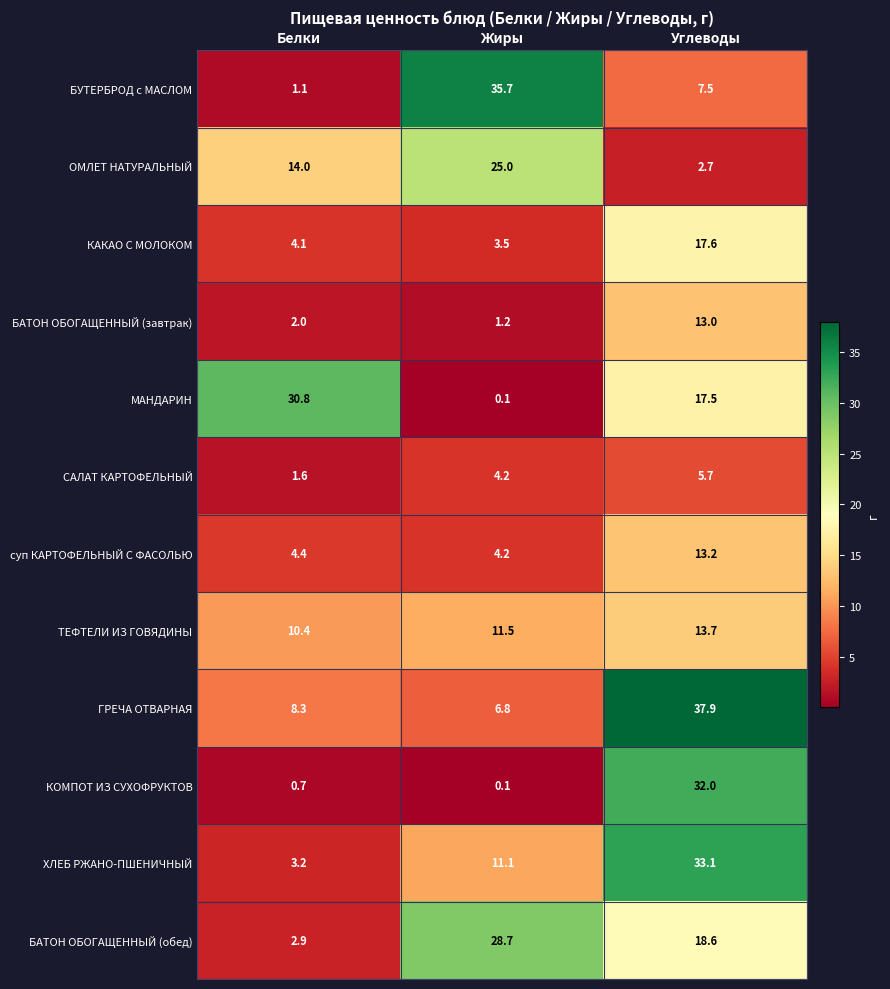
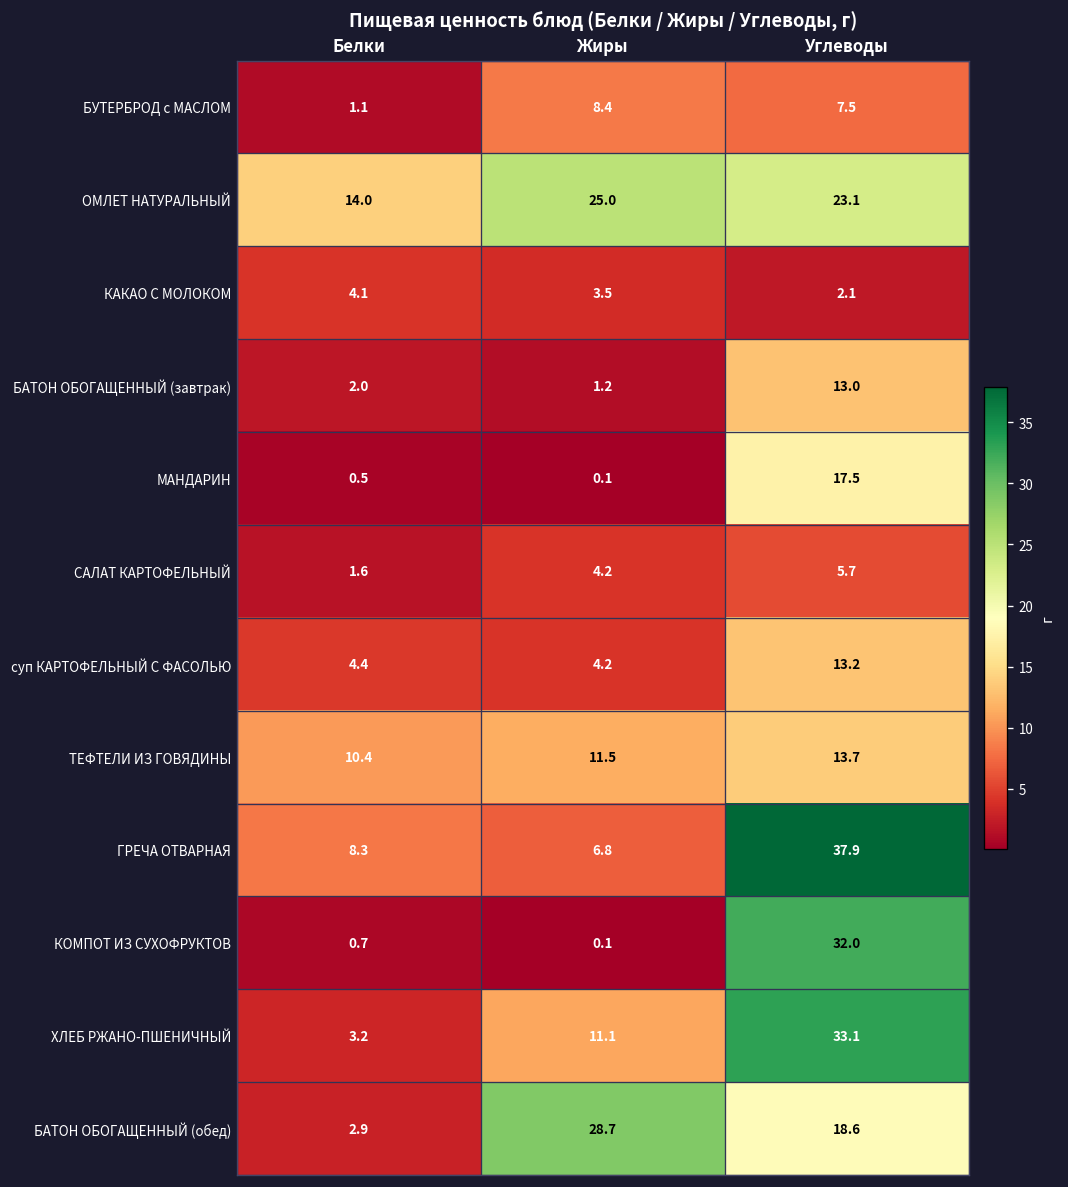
БУТЕРБРОД с МАСЛОМ, Жиры: 35.7 -> 8.4
ОМЛЕТ НАТУРАЛЬНЫЙ, Углеводы: 2.7 -> 23.1
КАКАО С МОЛОКОМ, Углеводы: 17.6 -> 2.1
МАНДАРИН, Белки: 30.8 -> 0.5
